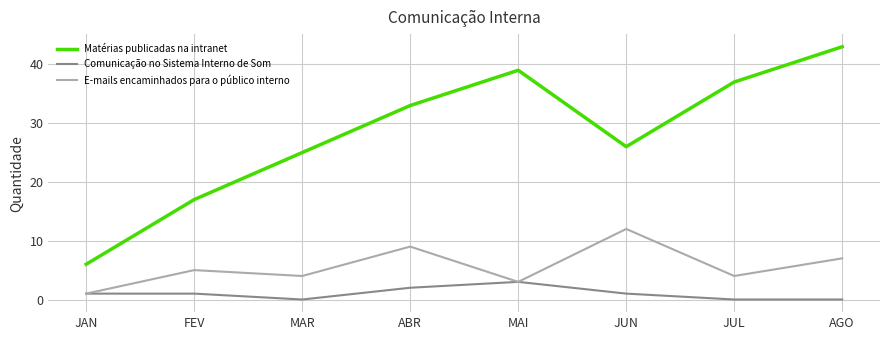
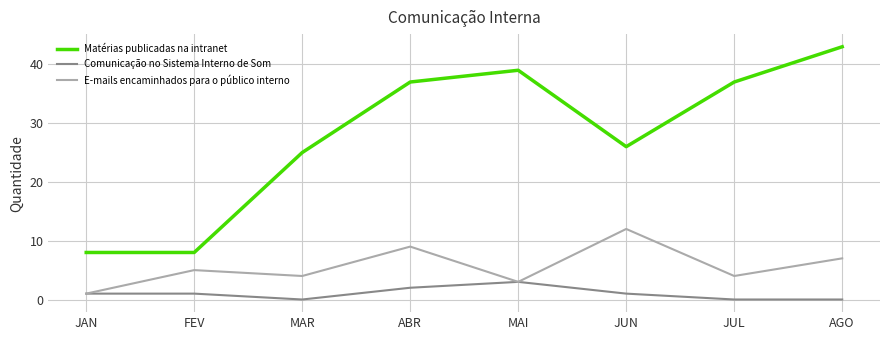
Matérias publicadas na intranet, JAN: 6 -> 8
Matérias publicadas na intranet, FEV: 17 -> 8
Matérias publicadas na intranet, ABR: 33 -> 37
